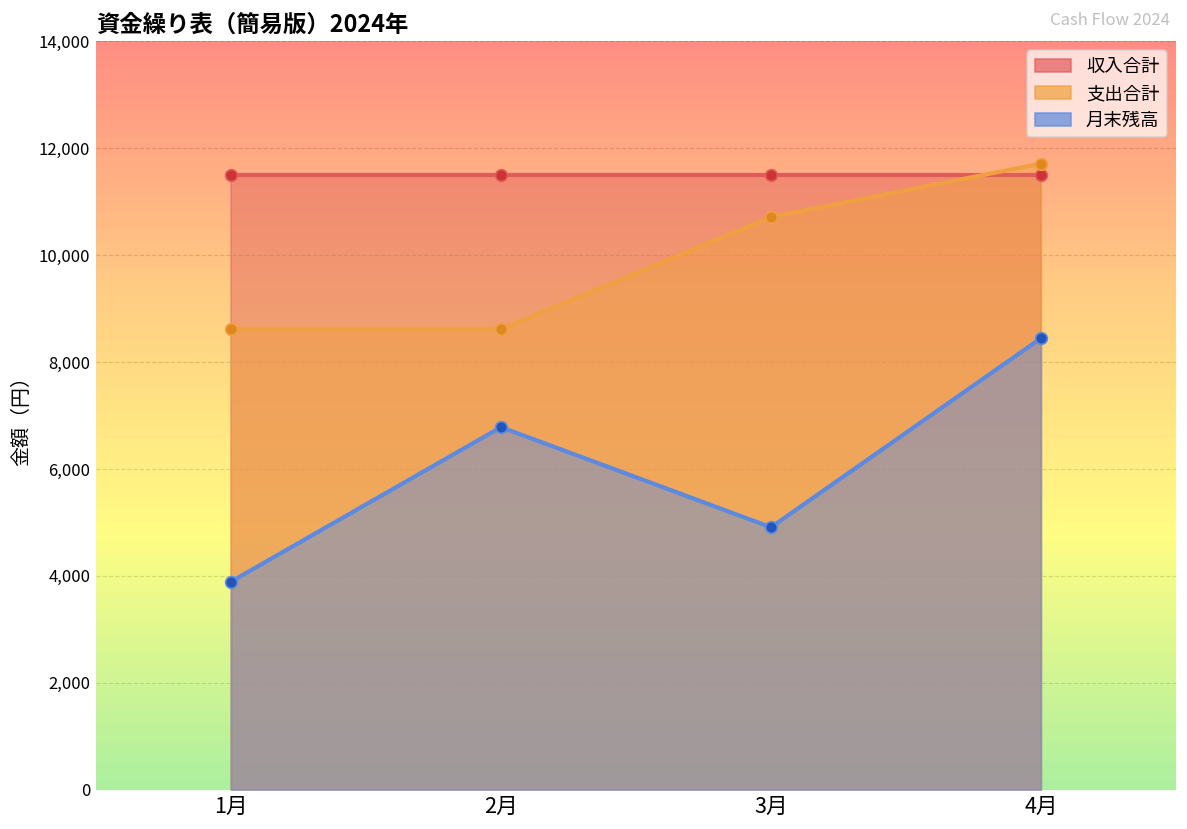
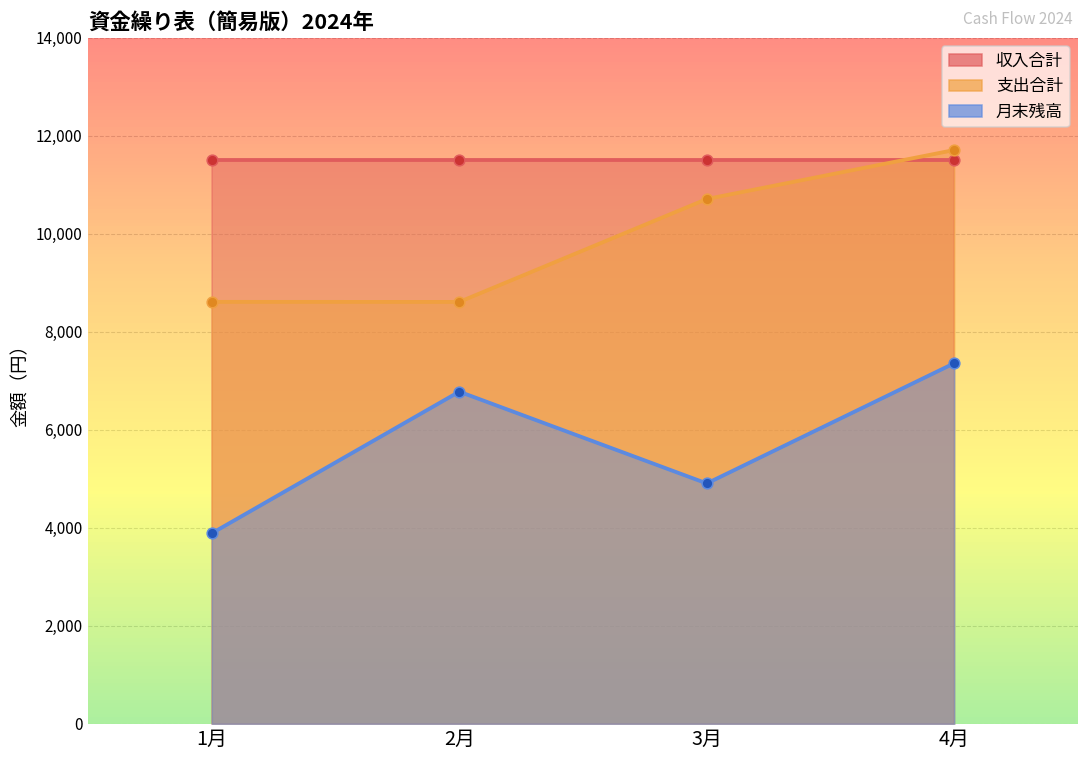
月末残高, 4月: 8,400 -> 7,400
